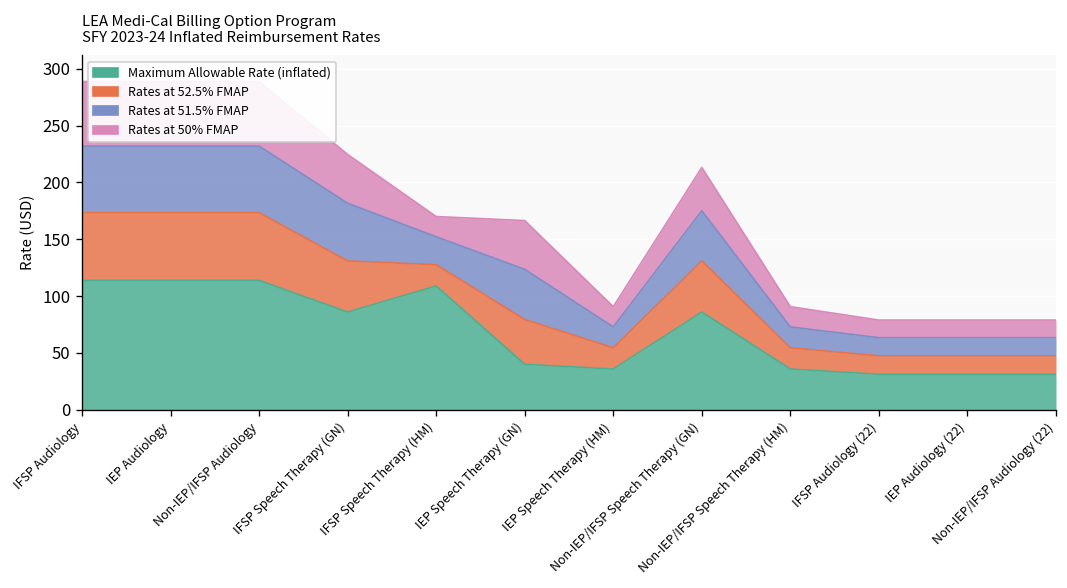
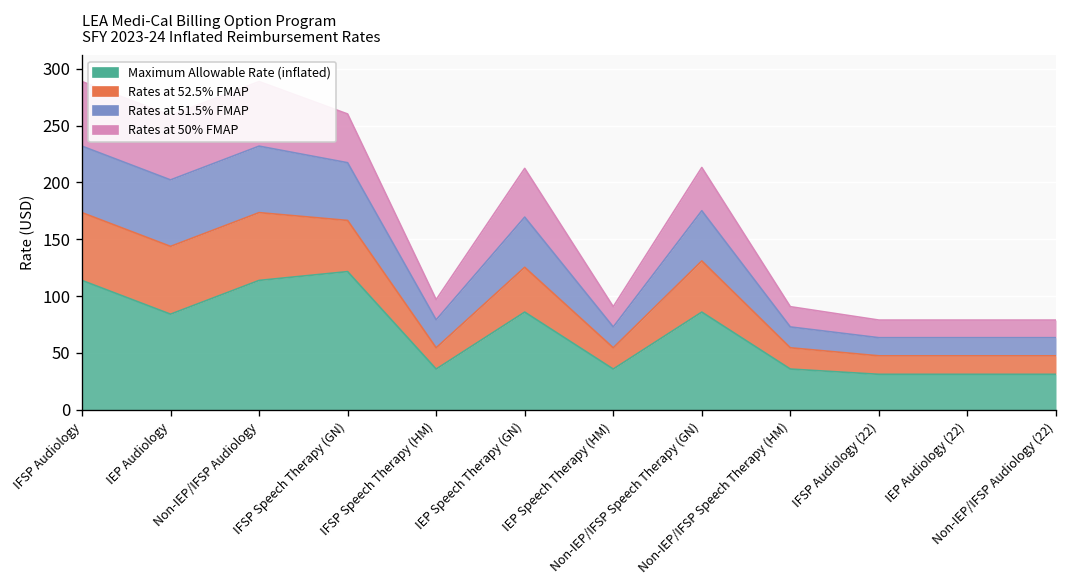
Maximum Allowable Rate (inflated), IEP Audiology: 110 -> 80
Maximum Allowable Rate (inflated), IFSP Speech Therapy (GN): 90 -> 120
Maximum Allowable Rate (inflated), IFSP Speech Therapy (HM): 110 -> 40
Maximum Allowable Rate (inflated), IEP Speech Therapy (GN): 40 -> 90
